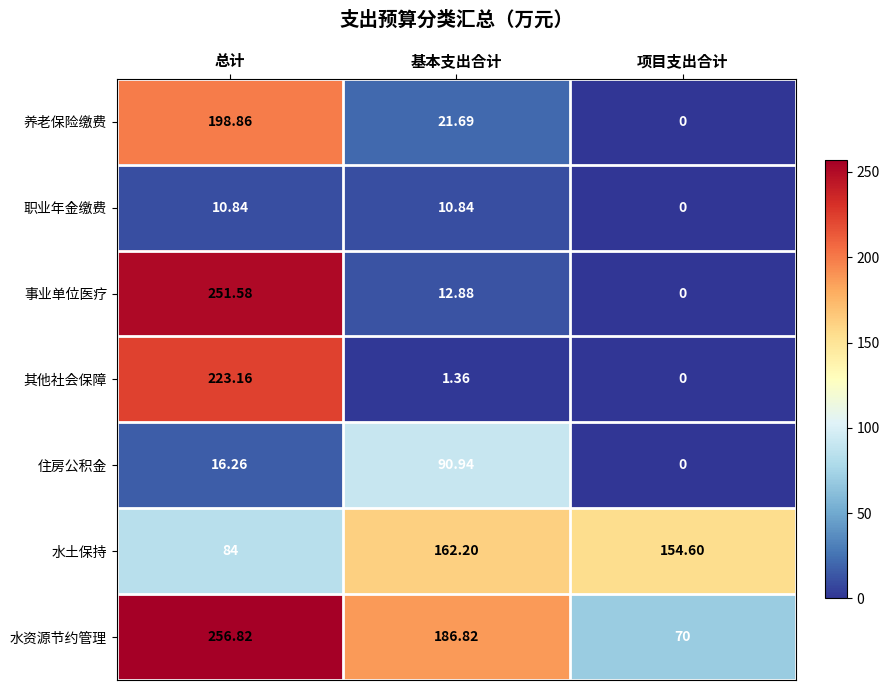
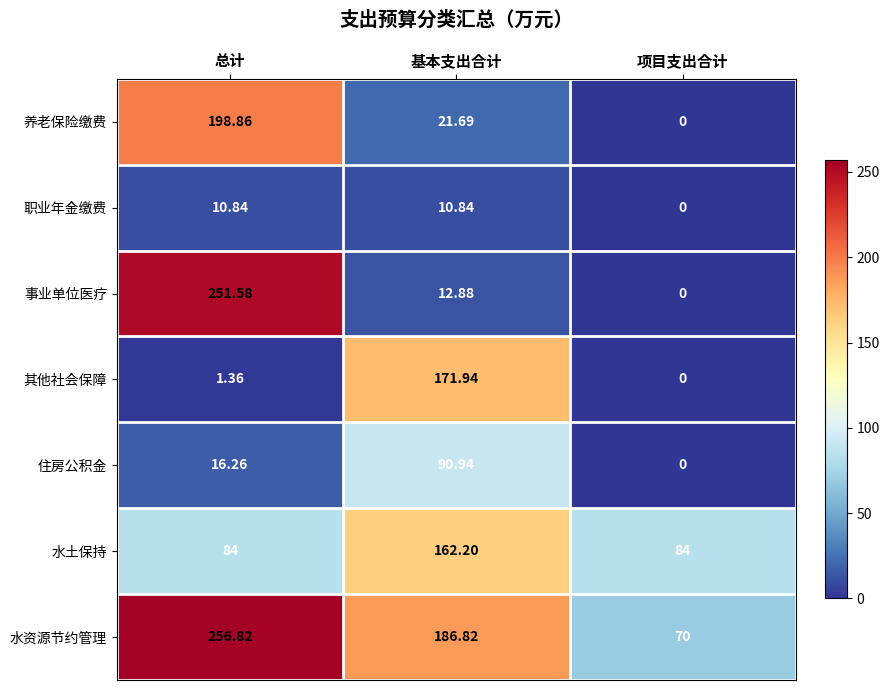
其他社会保障, 总计: 223.16 -> 1.36
其他社会保障, 基本支出合计: 1.36 -> 171.94
水土保持, 项目支出合计: 154.60 -> 84
